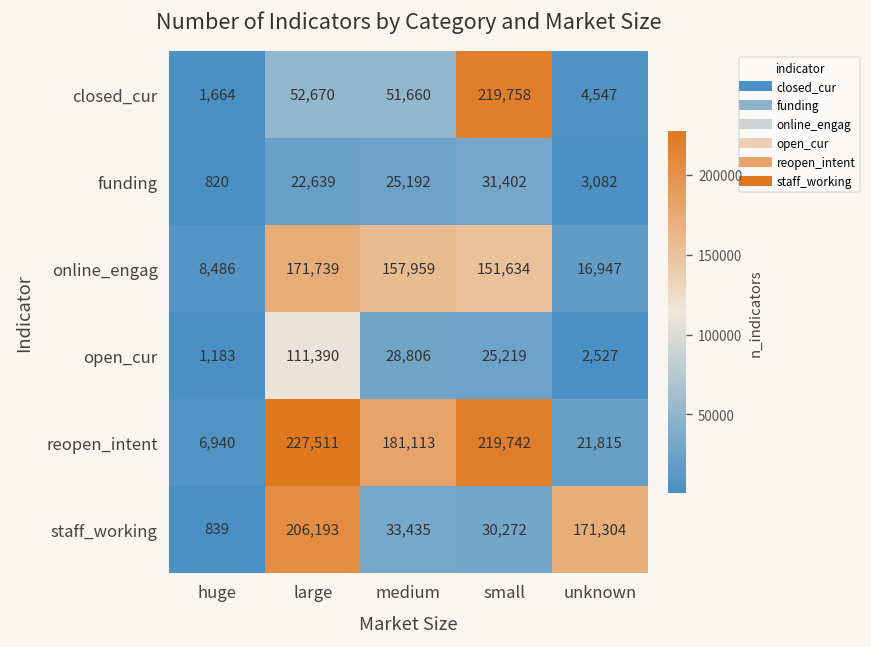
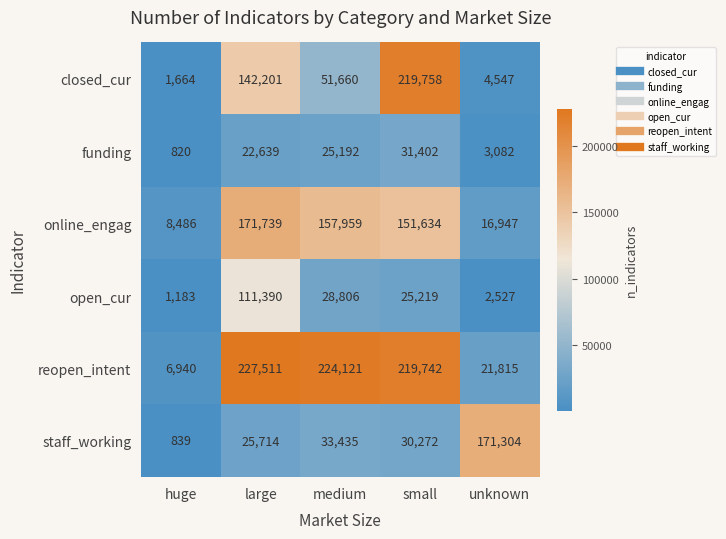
closed_cur, large: 52,670 -> 142,201
reopen_intent, medium: 181,113 -> 224,121
staff_working, large: 206,193 -> 25,714
